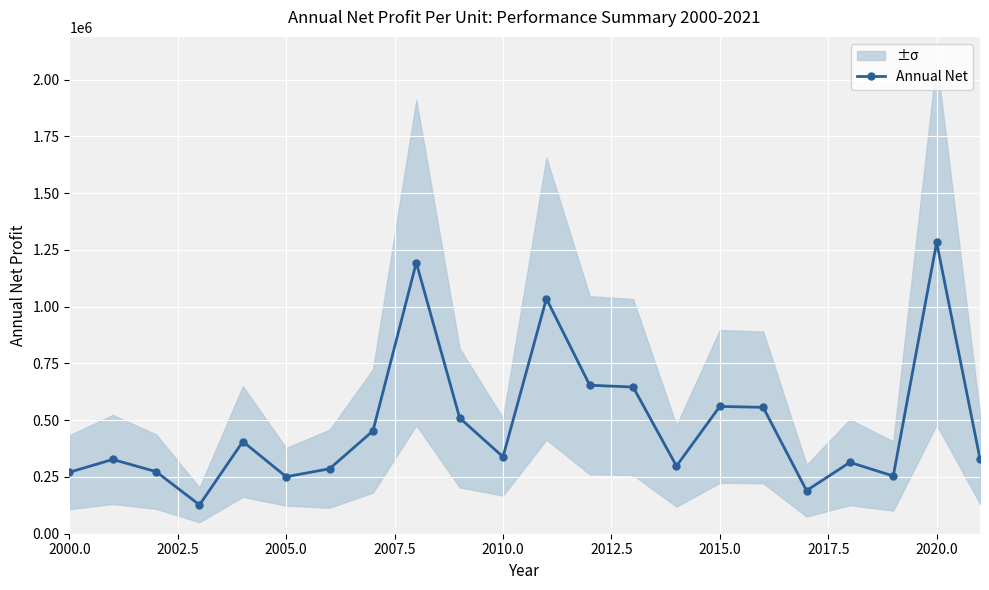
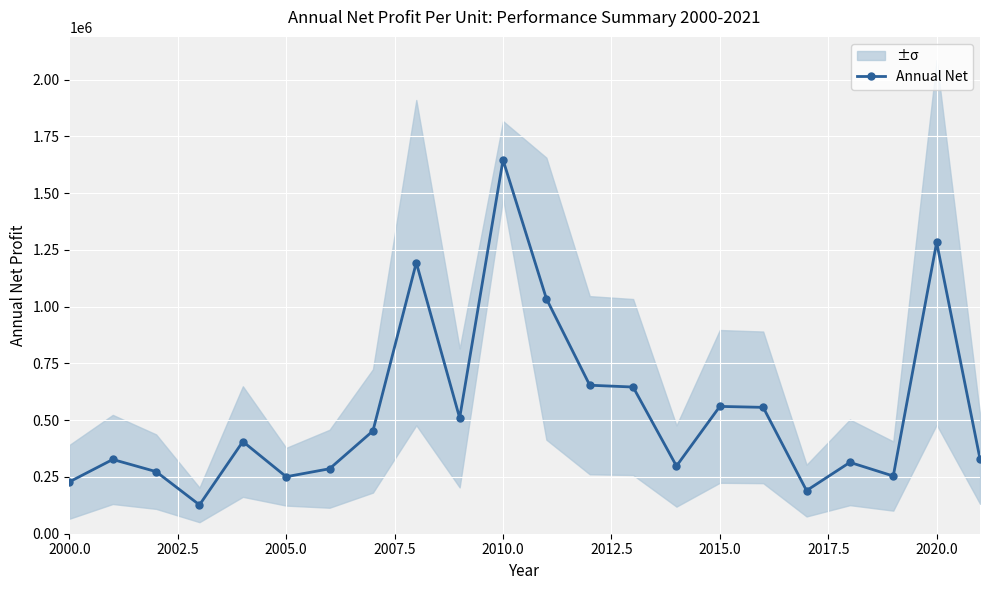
Annual Net, 2000.0: 270000 -> 230000
Annual Net, 2010.0: 340000 -> 1650000
